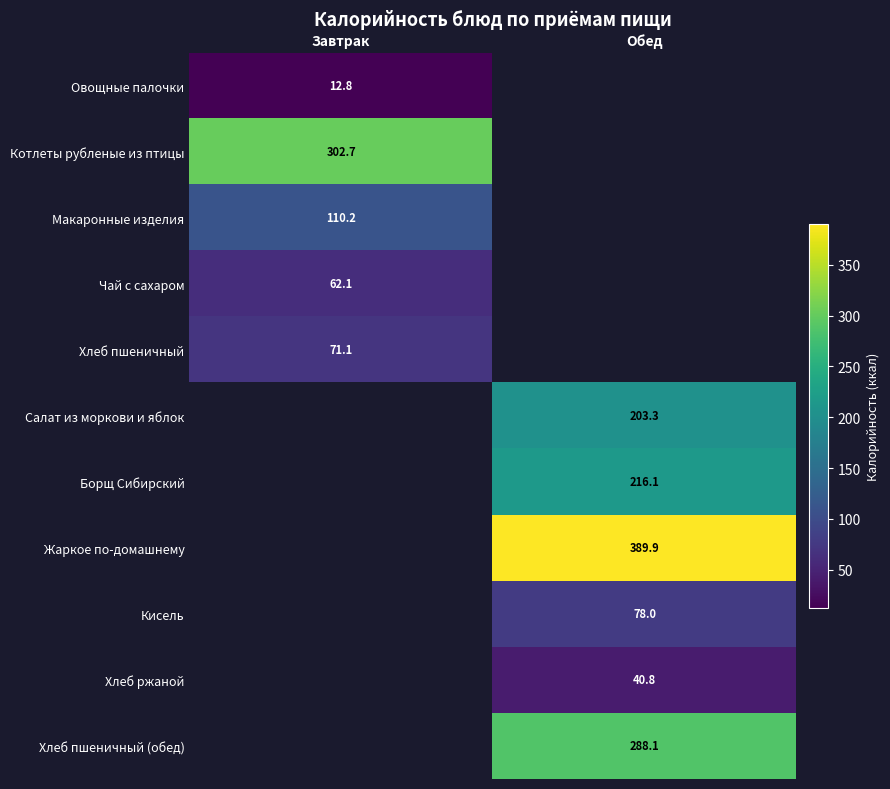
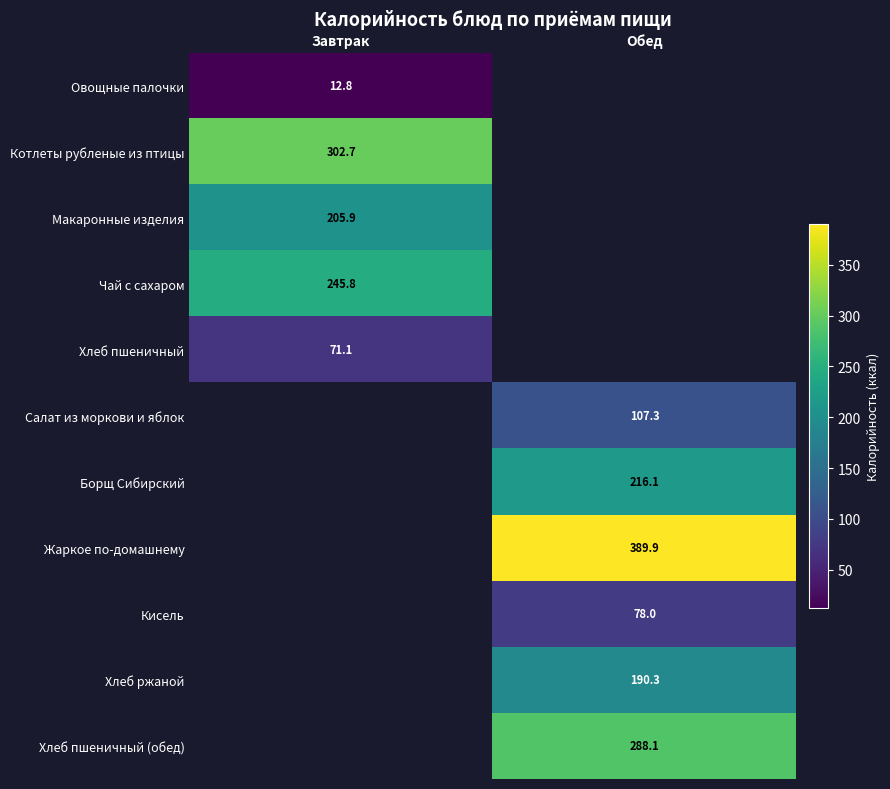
Макаронные изделия, Завтрак: 110.2 -> 205.9
Чай с сахаром, Завтрак: 62.1 -> 245.8
Салат из моркови и яблок, Обед: 203.3 -> 107.3
Хлеб ржаной, Обед: 40.8 -> 190.3
